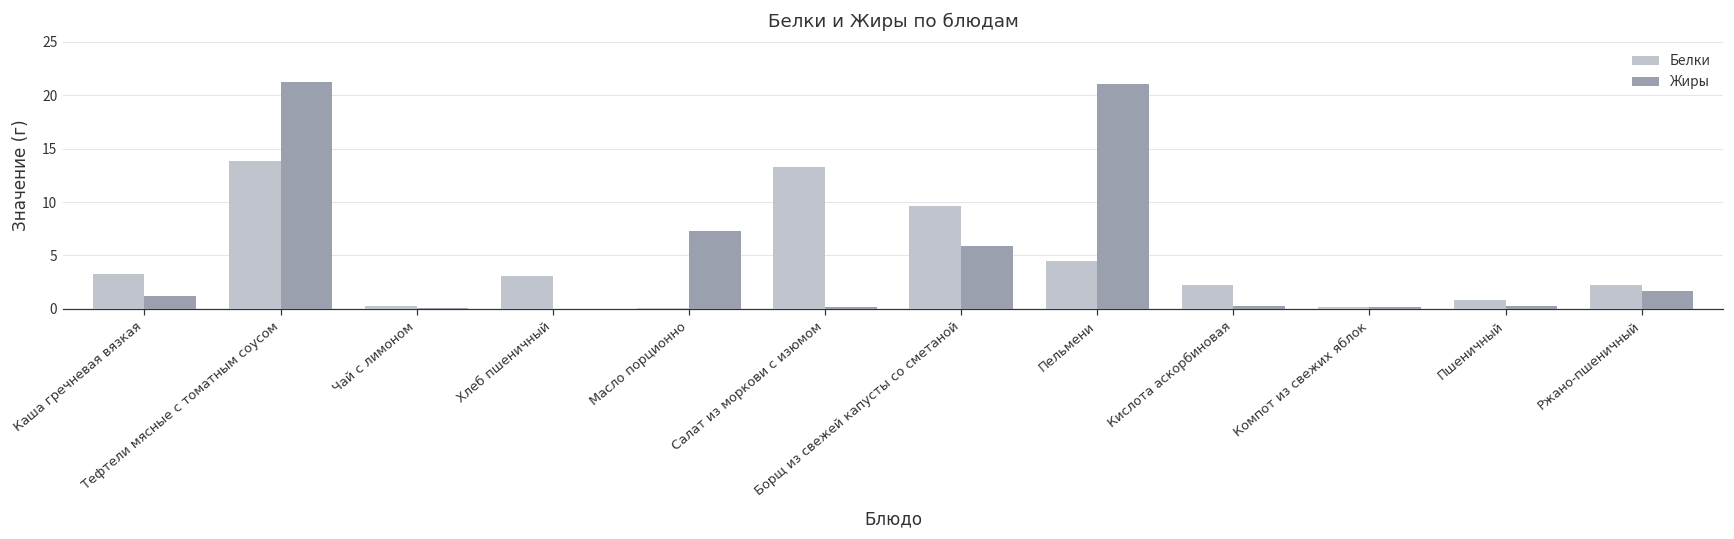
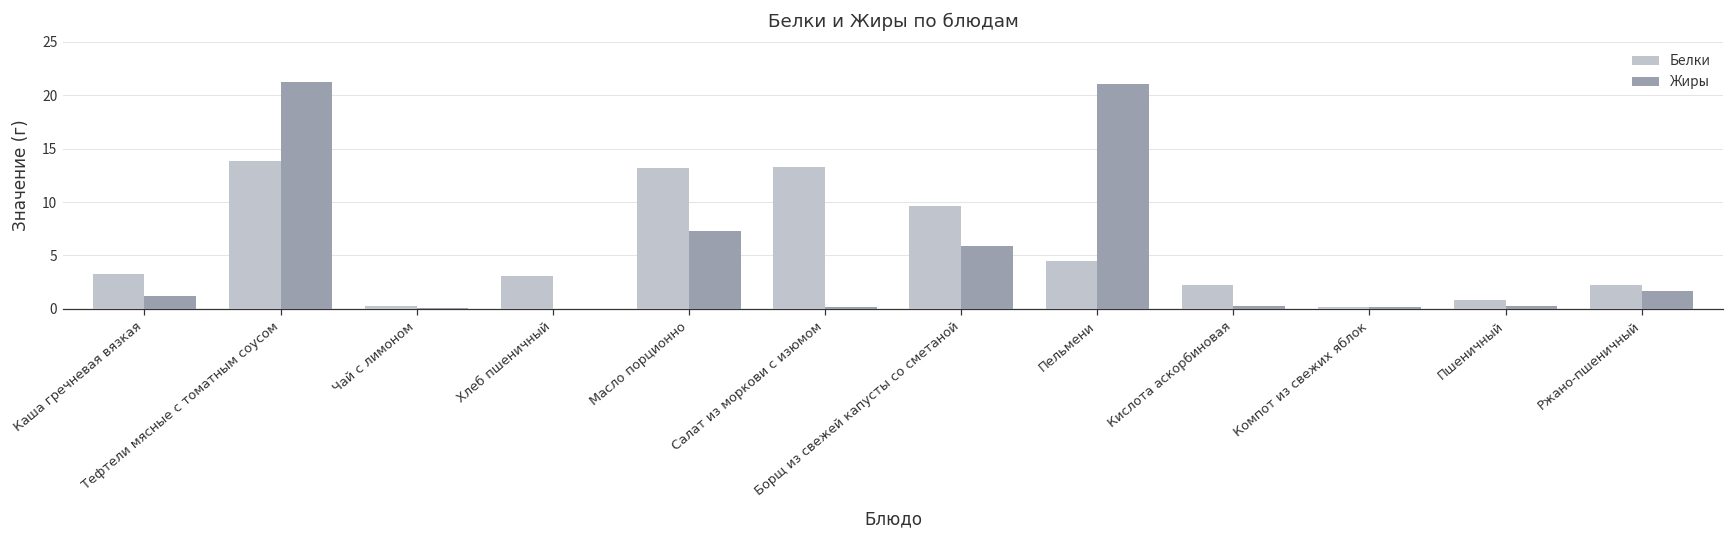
Белки, Масло порционно: 0 -> 13
